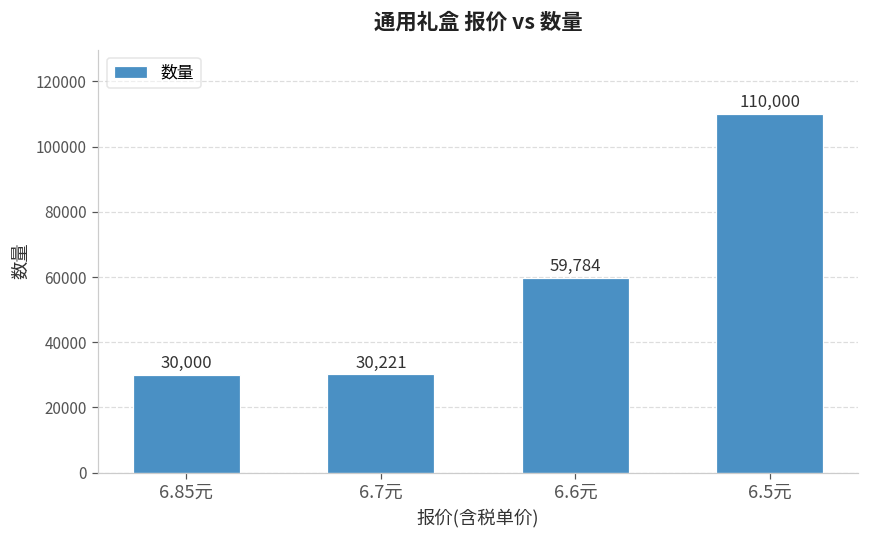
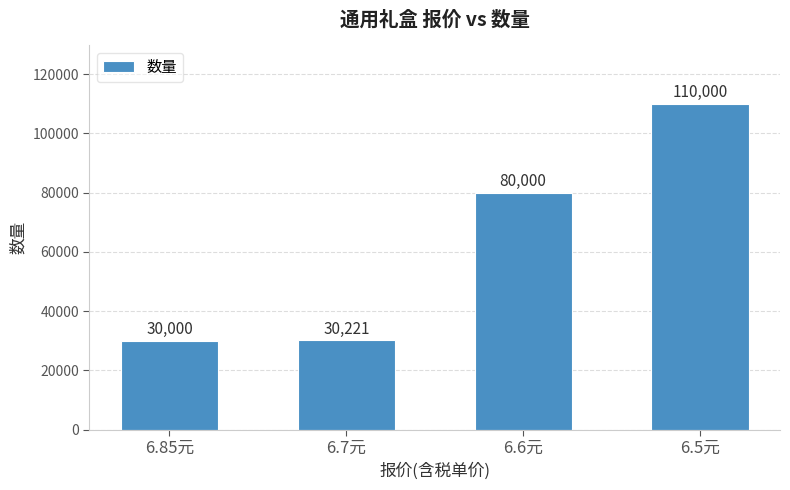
6.6元: 59,784 -> 80,000
